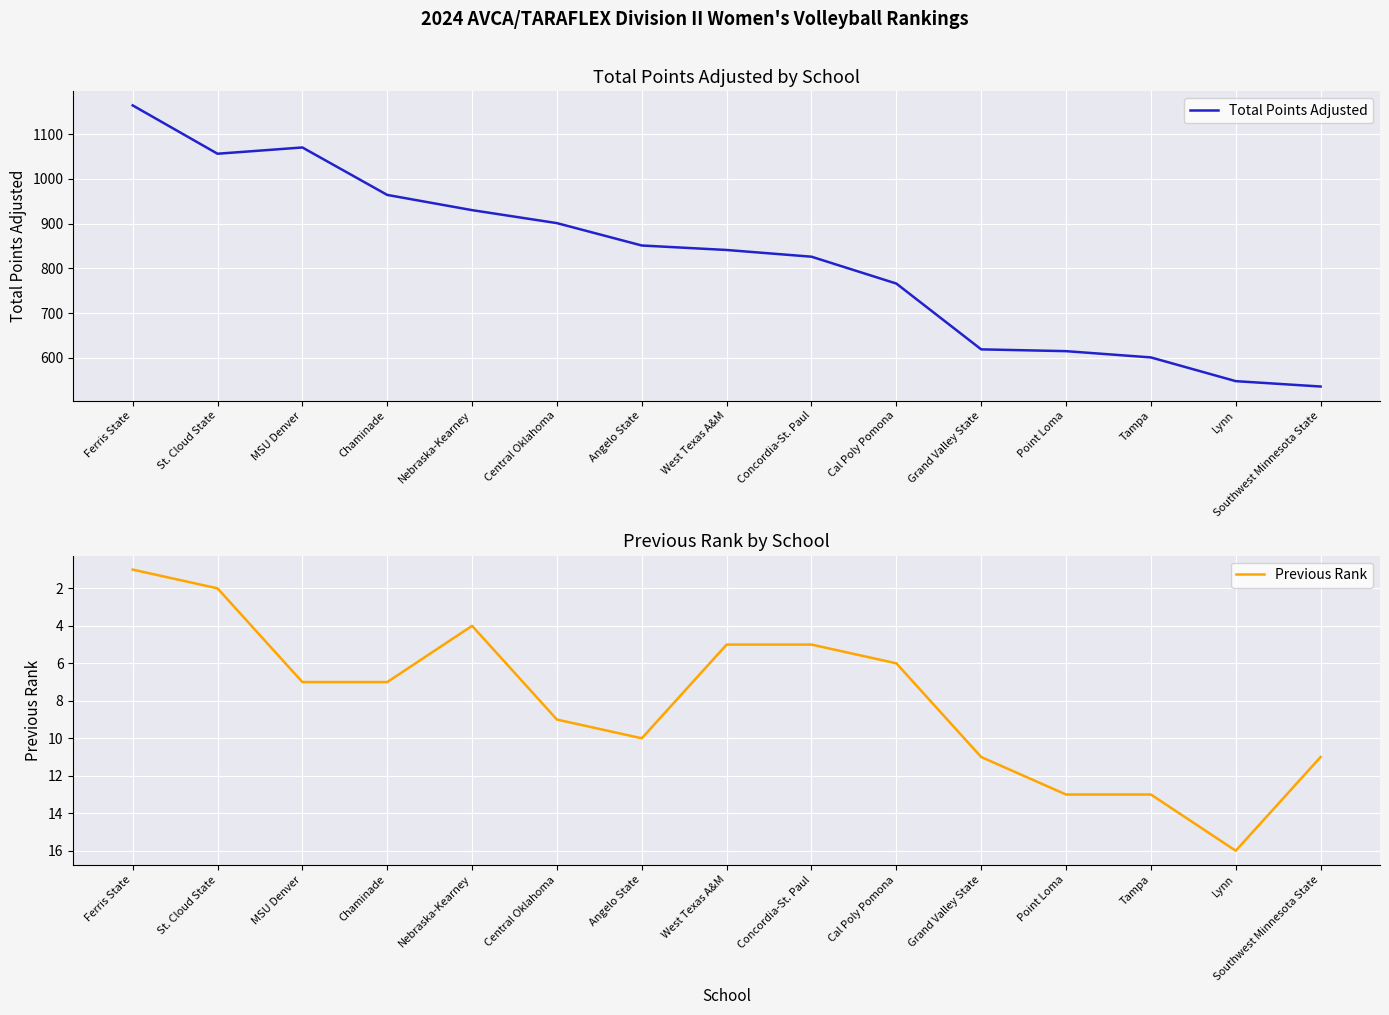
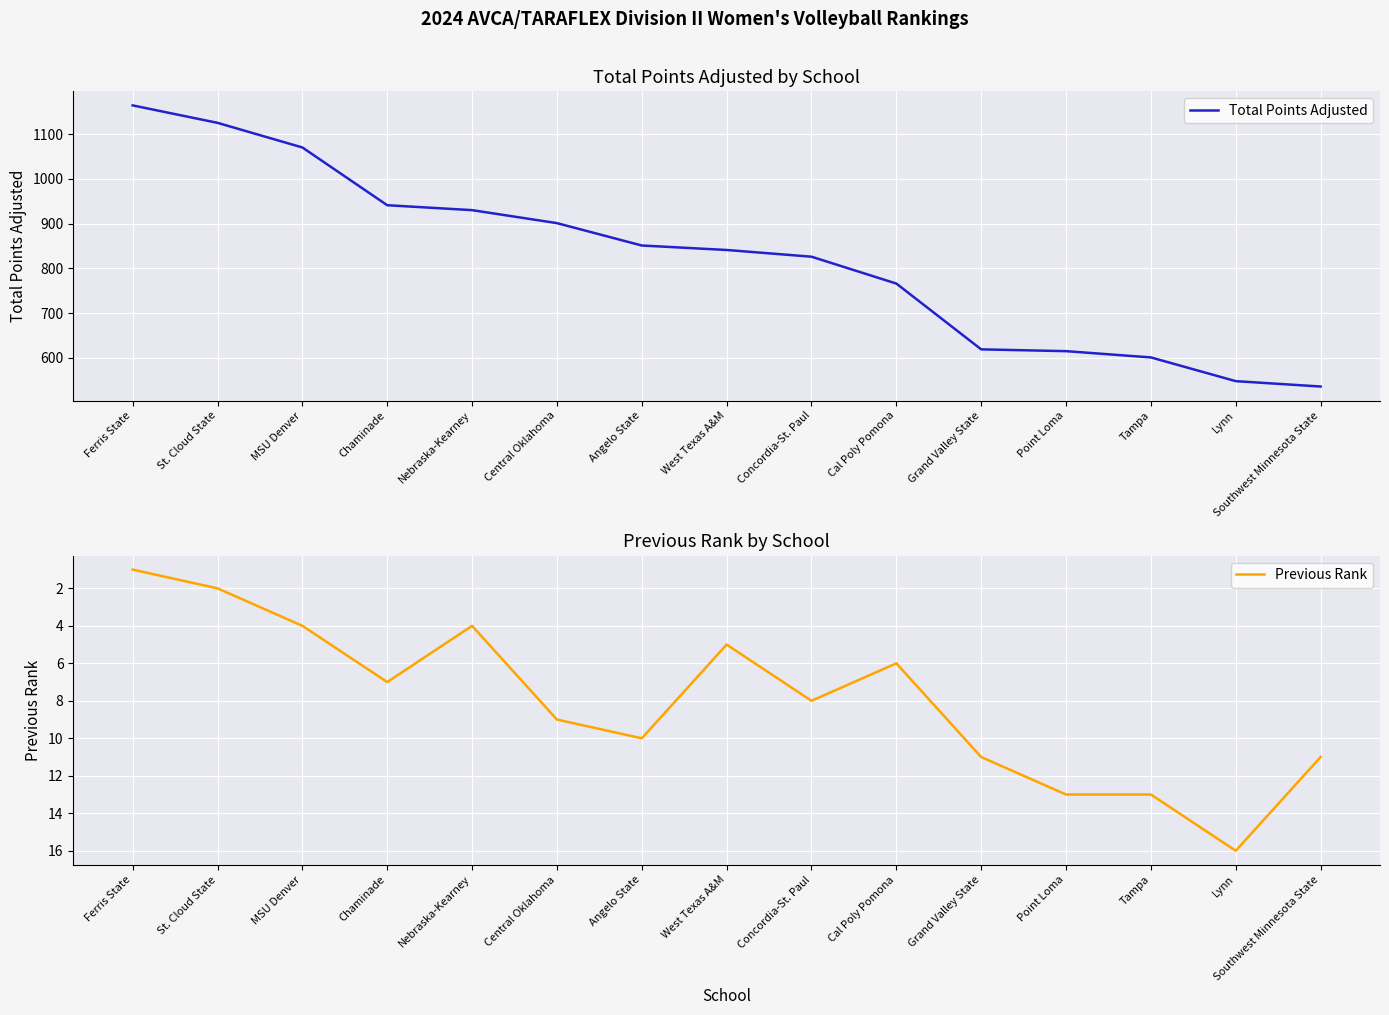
Total Points Adjusted by School, St. Cloud State: 1060 -> 1130
Total Points Adjusted by School, Chaminade: 960 -> 940
Previous Rank by School, MSU Denver: 7 -> 4
Previous Rank by School, Concordia-St. Paul: 5 -> 8
